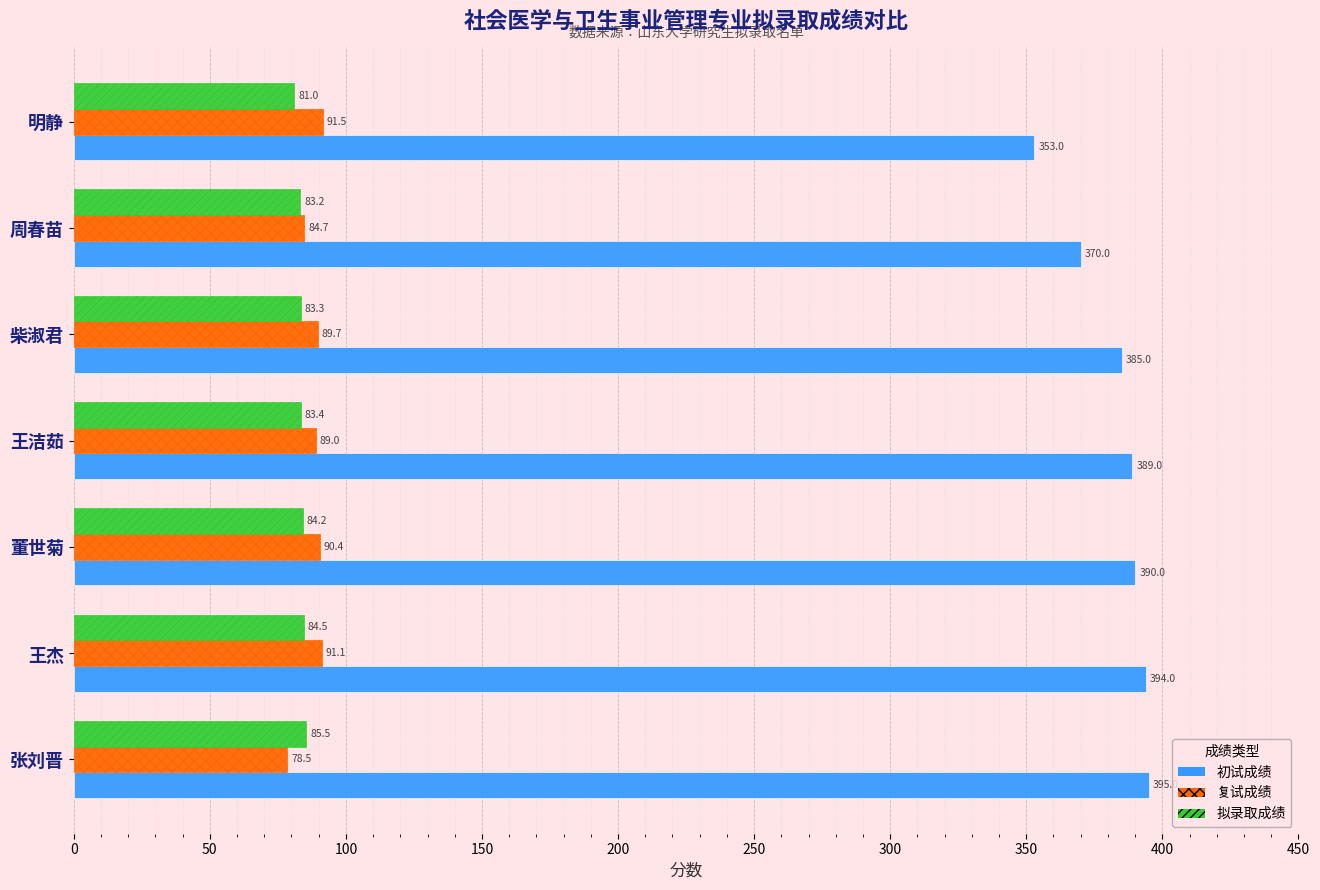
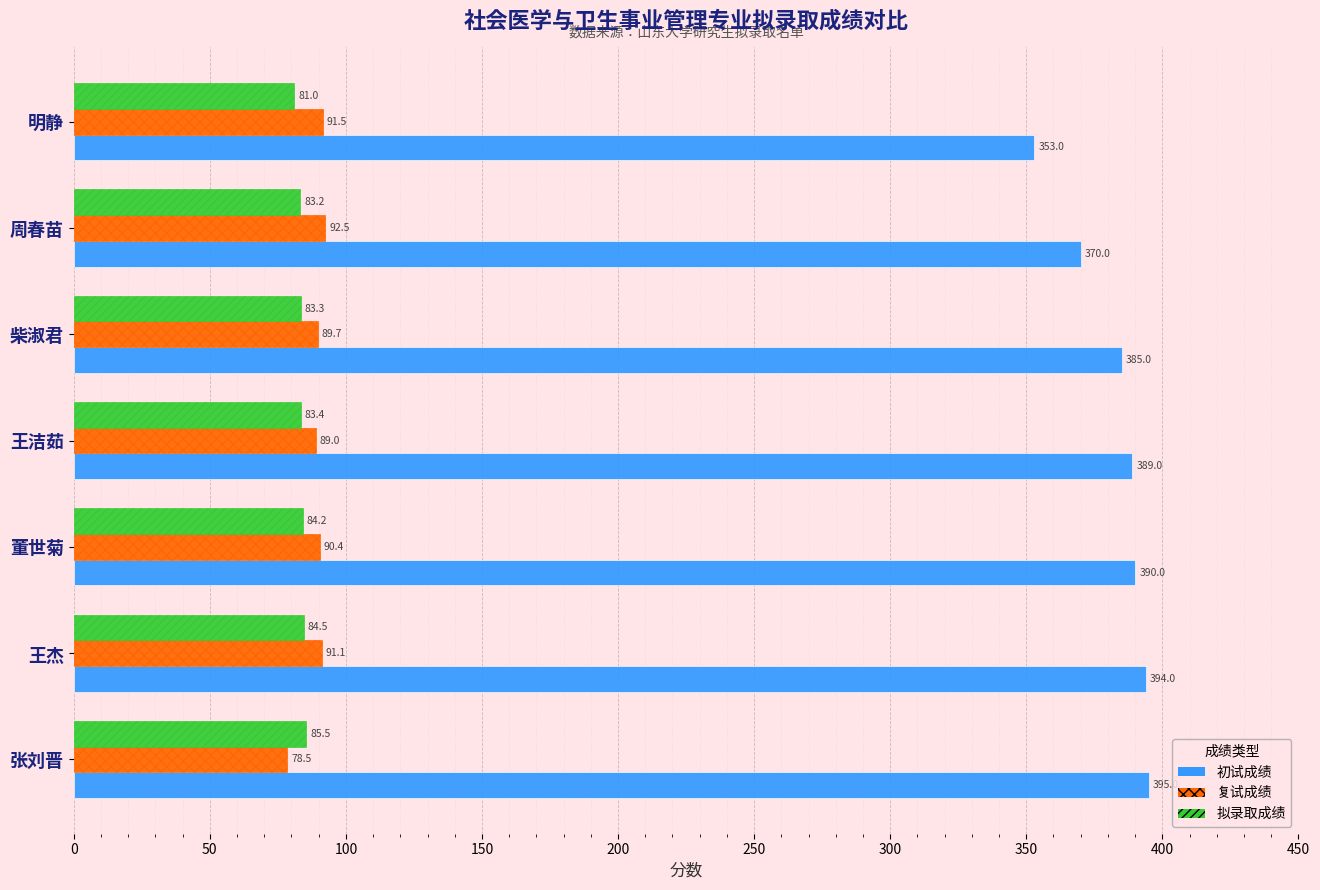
复试成绩, 周春苗: 84.7 -> 92.5
